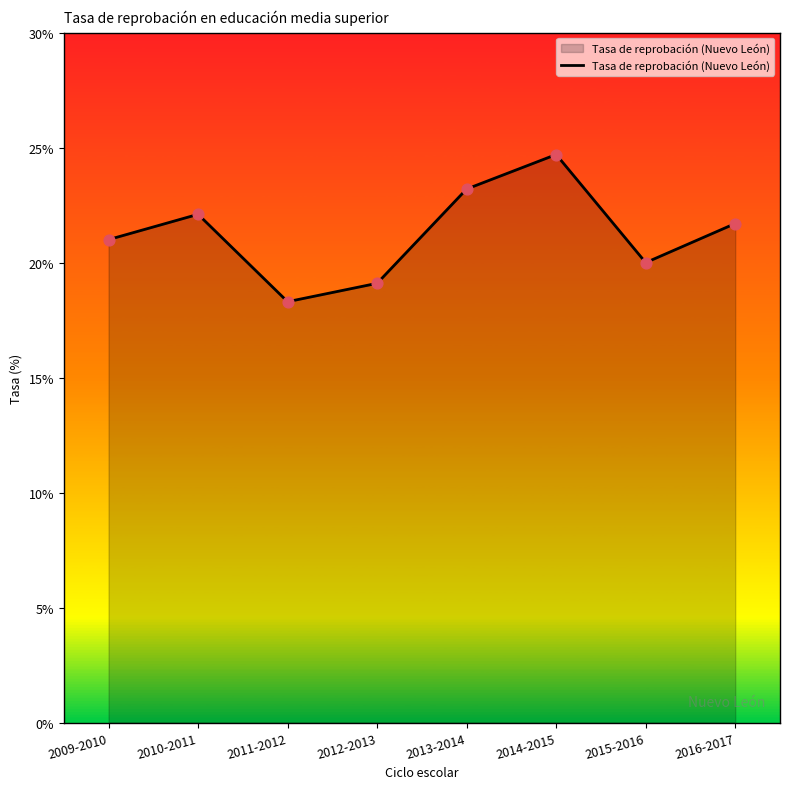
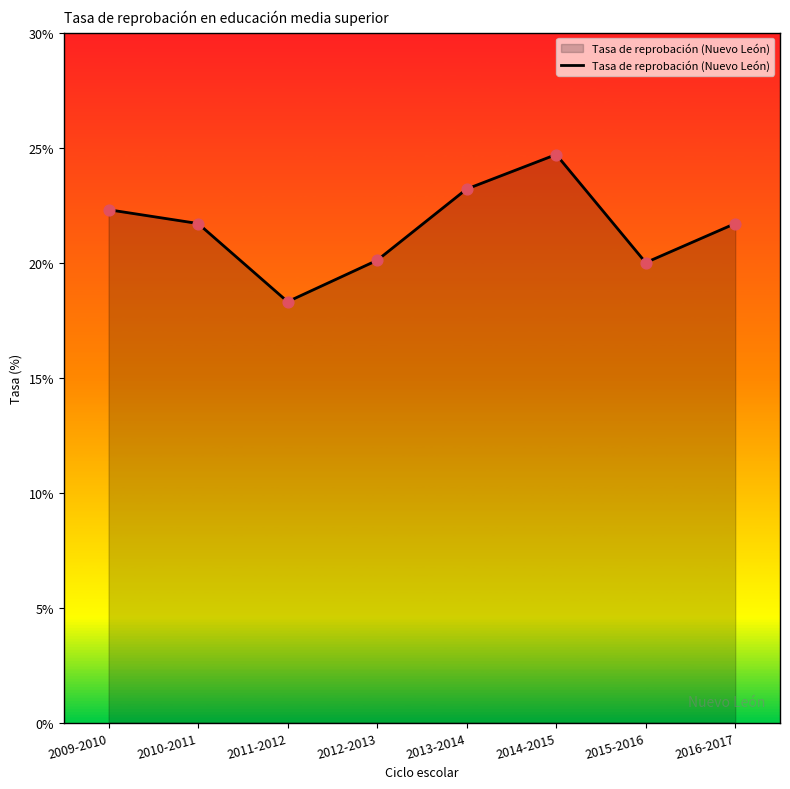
2009-2010: 21.0% -> 22.3%
2010-2011: 22.1% -> 21.7%
2012-2013: 19.1% -> 20.1%
